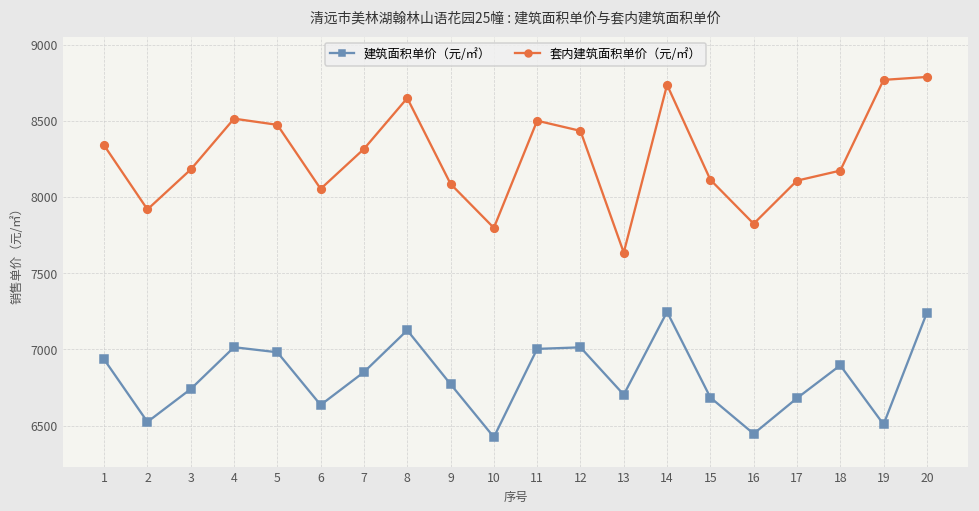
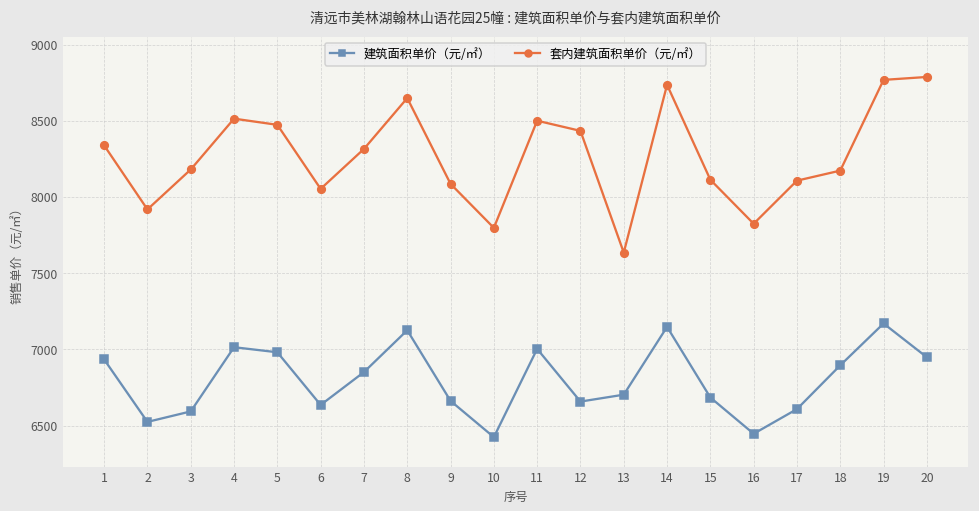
建筑面积单价（元/㎡）, 3: 6740 -> 6590
建筑面积单价（元/㎡）, 9: 6770 -> 6660
建筑面积单价（元/㎡）, 12: 7010 -> 6660
建筑面积单价（元/㎡）, 14: 7250 -> 7150
建筑面积单价（元/㎡）, 17: 6680 -> 6610
建筑面积单价（元/㎡）, 19: 6510 -> 7170
建筑面积单价（元/㎡）, 20: 7240 -> 6950
